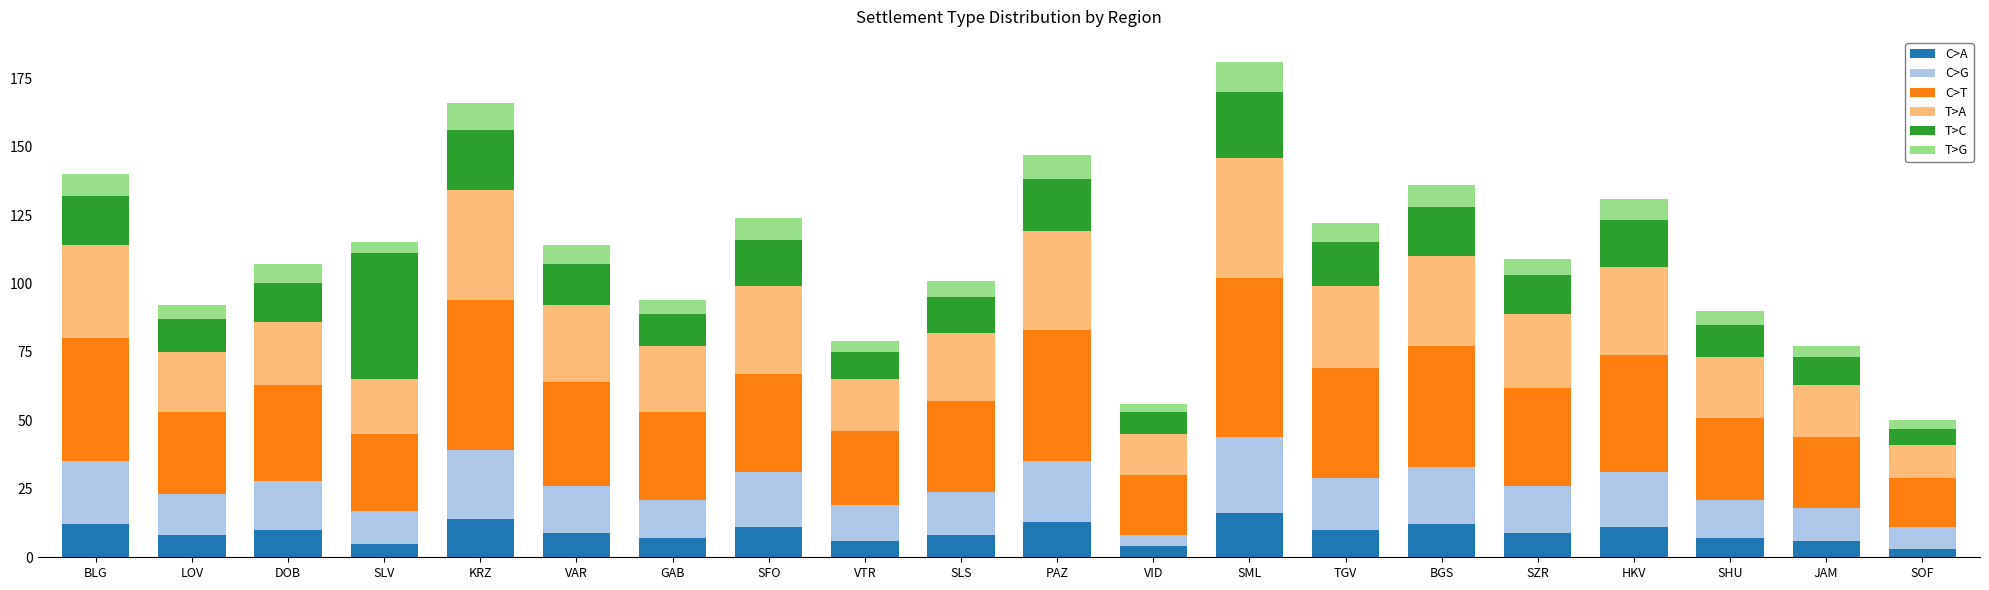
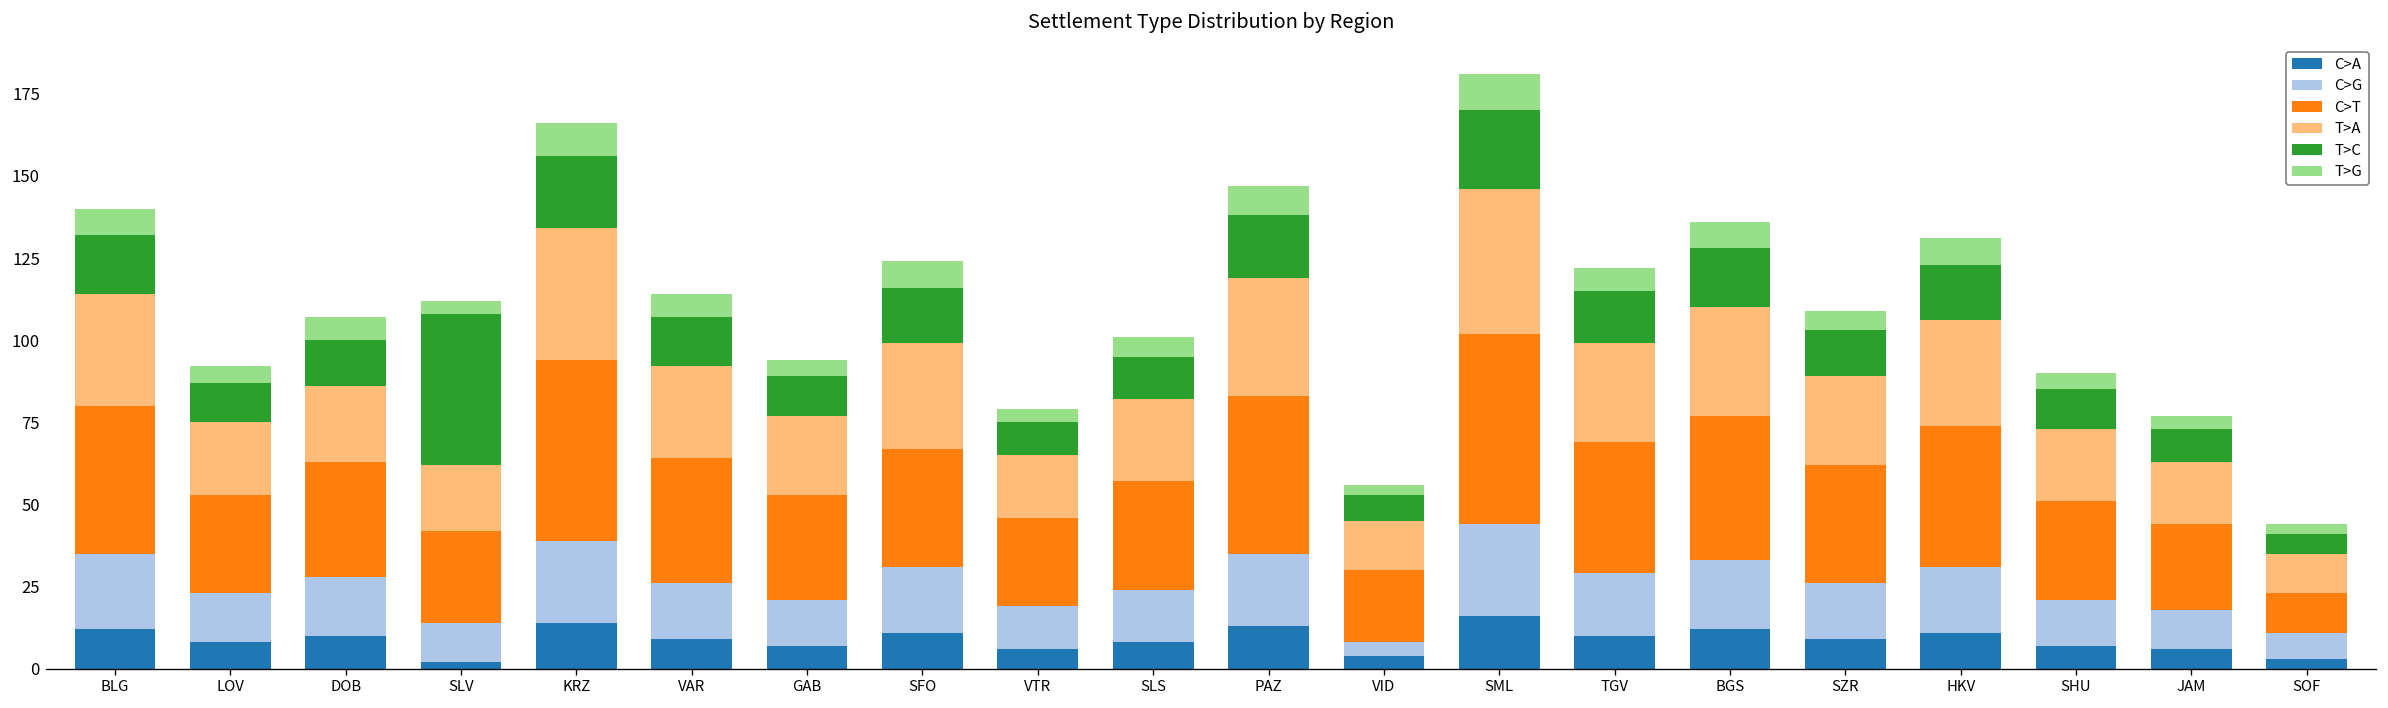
C>A, SLV: 5 -> 2
C>T, SOF: 18 -> 12
